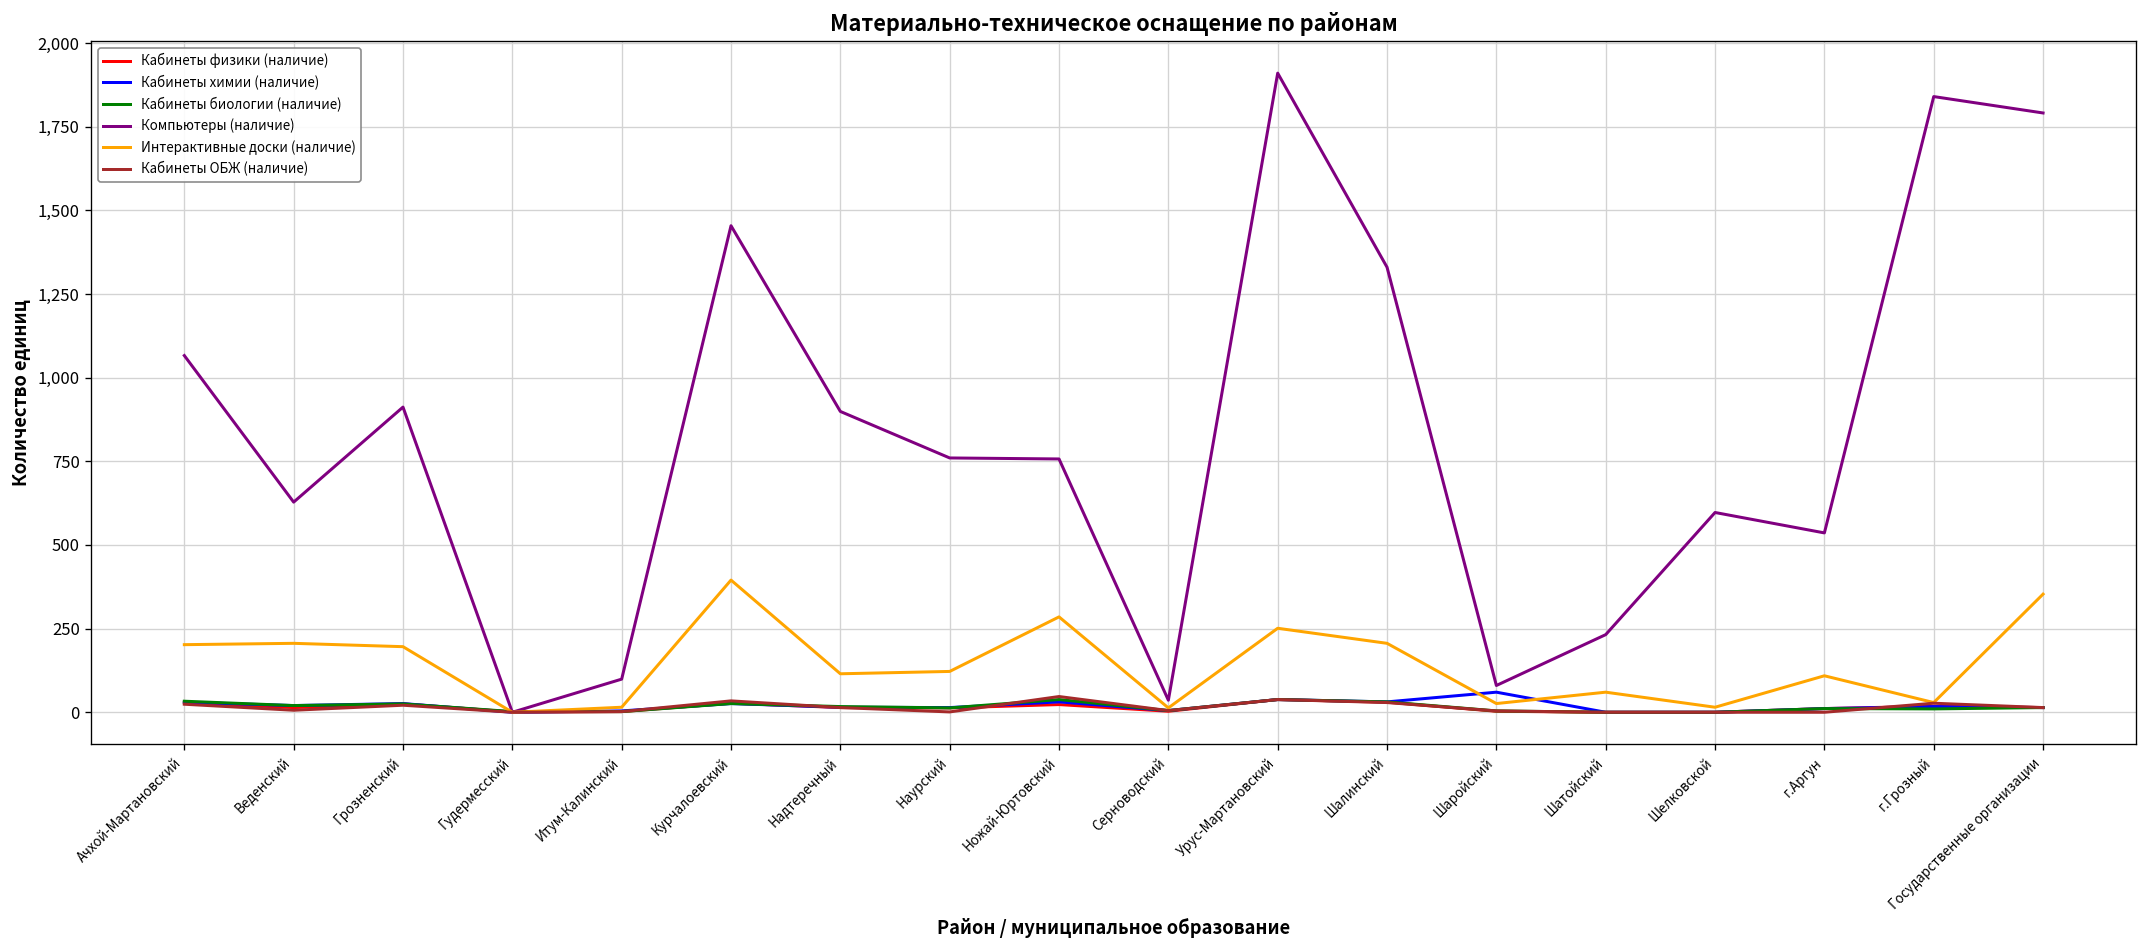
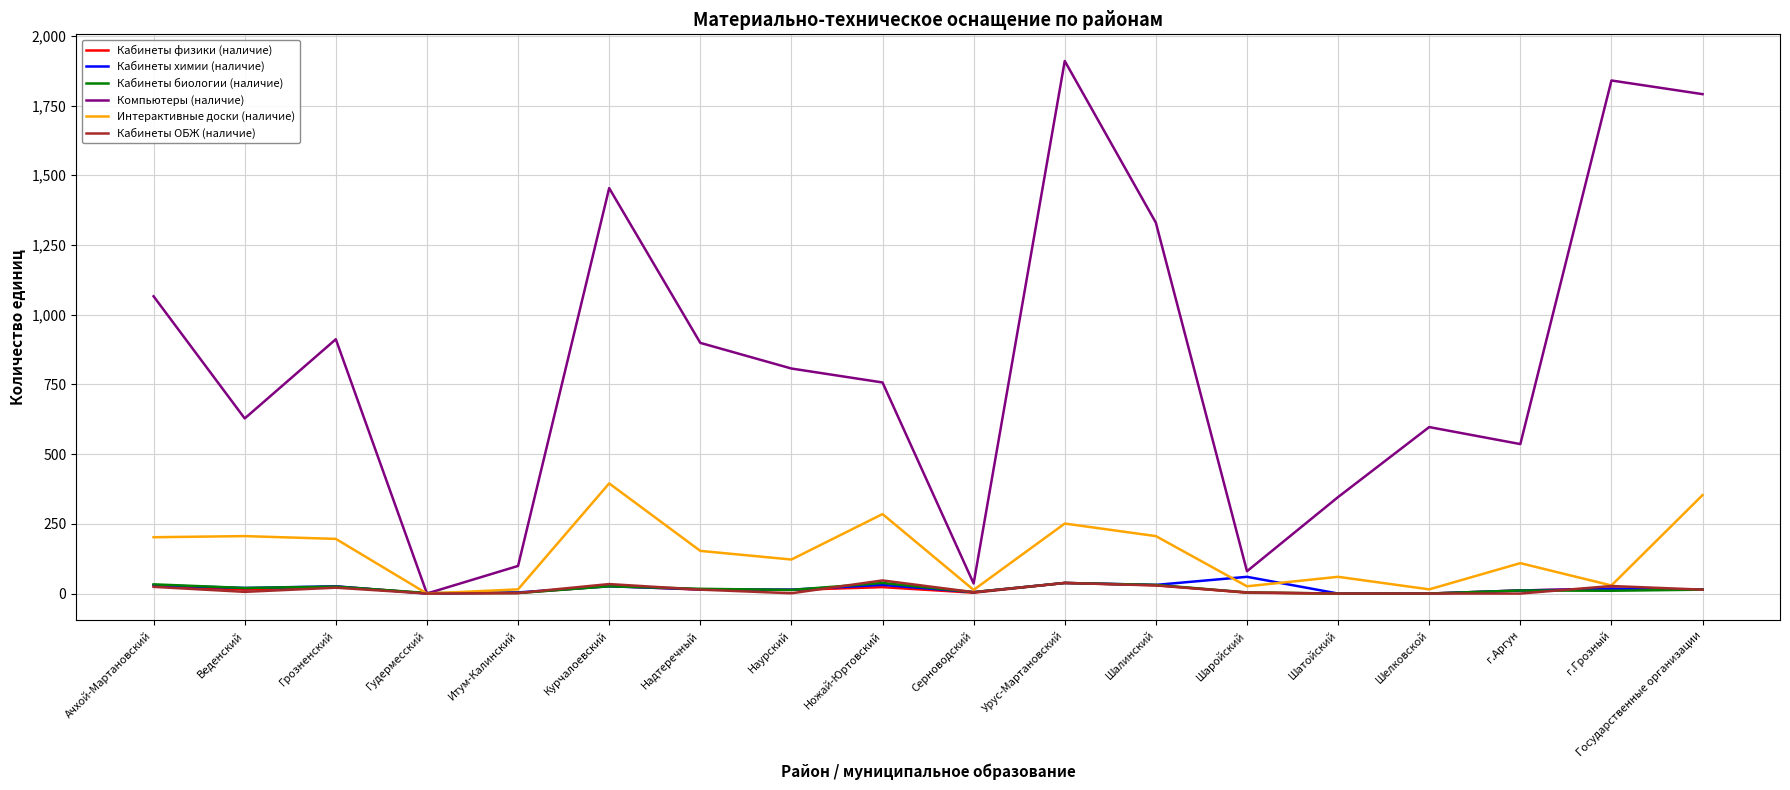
Интерактивные доски (наличие), Надтеречный: 120 -> 150
Компьютеры (наличие), Наурский: 760 -> 810
Компьютеры (наличие), Шатойский: 230 -> 350
